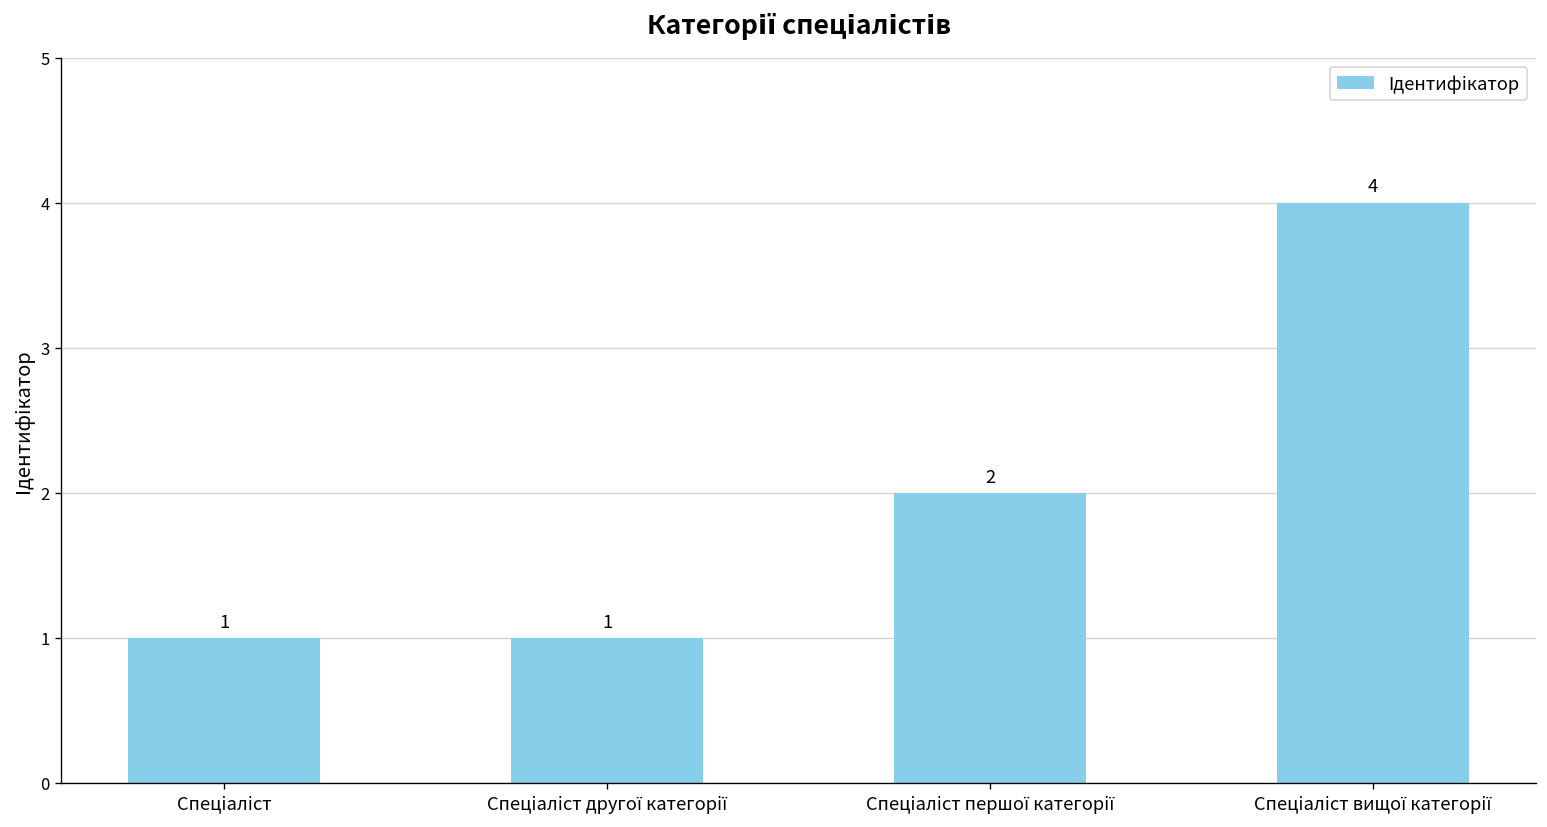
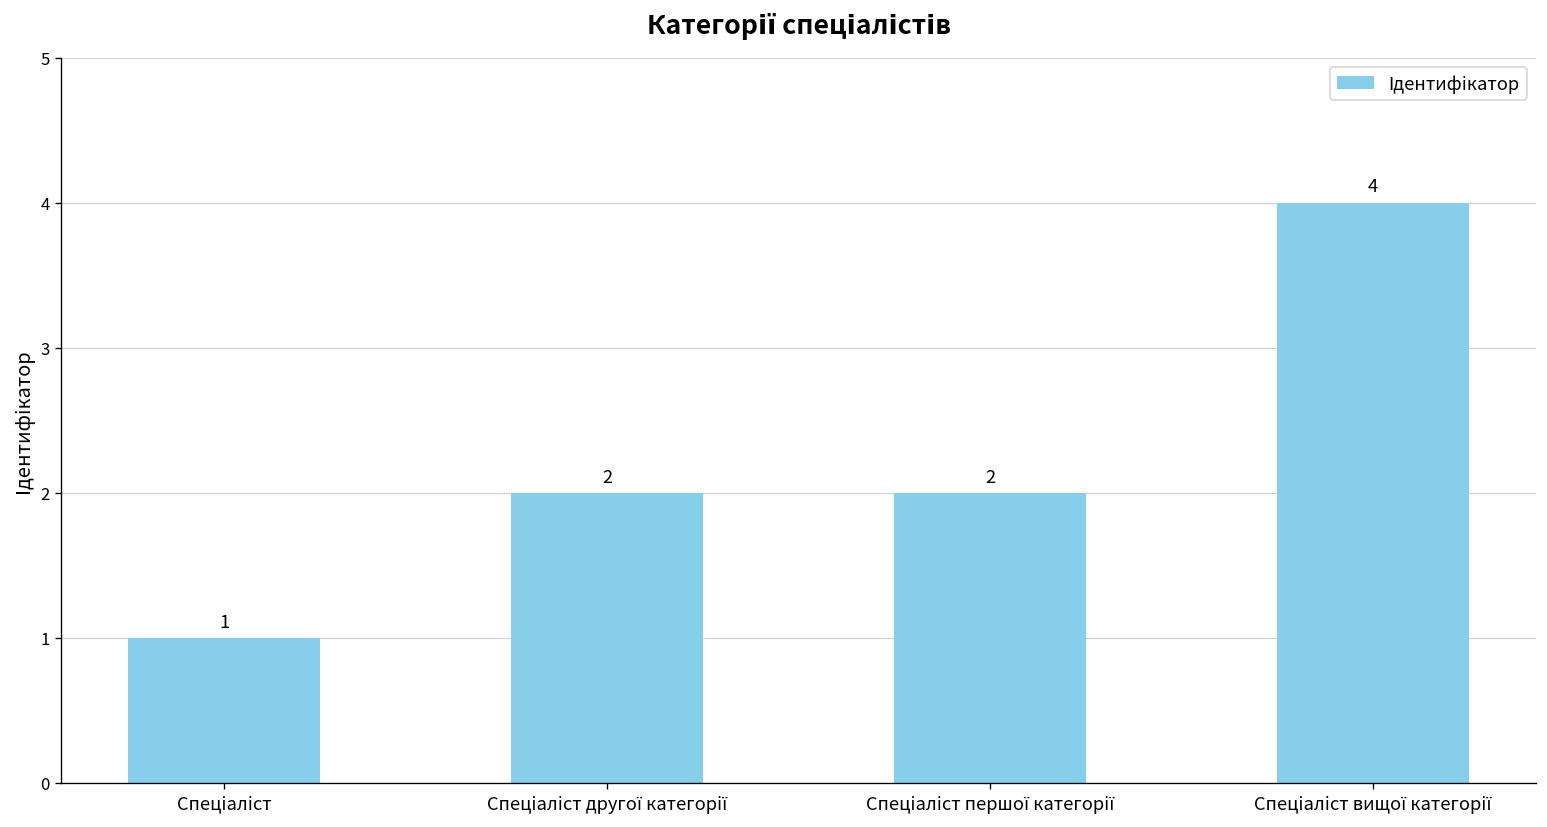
Спеціаліст другої категорії: 1 -> 2
